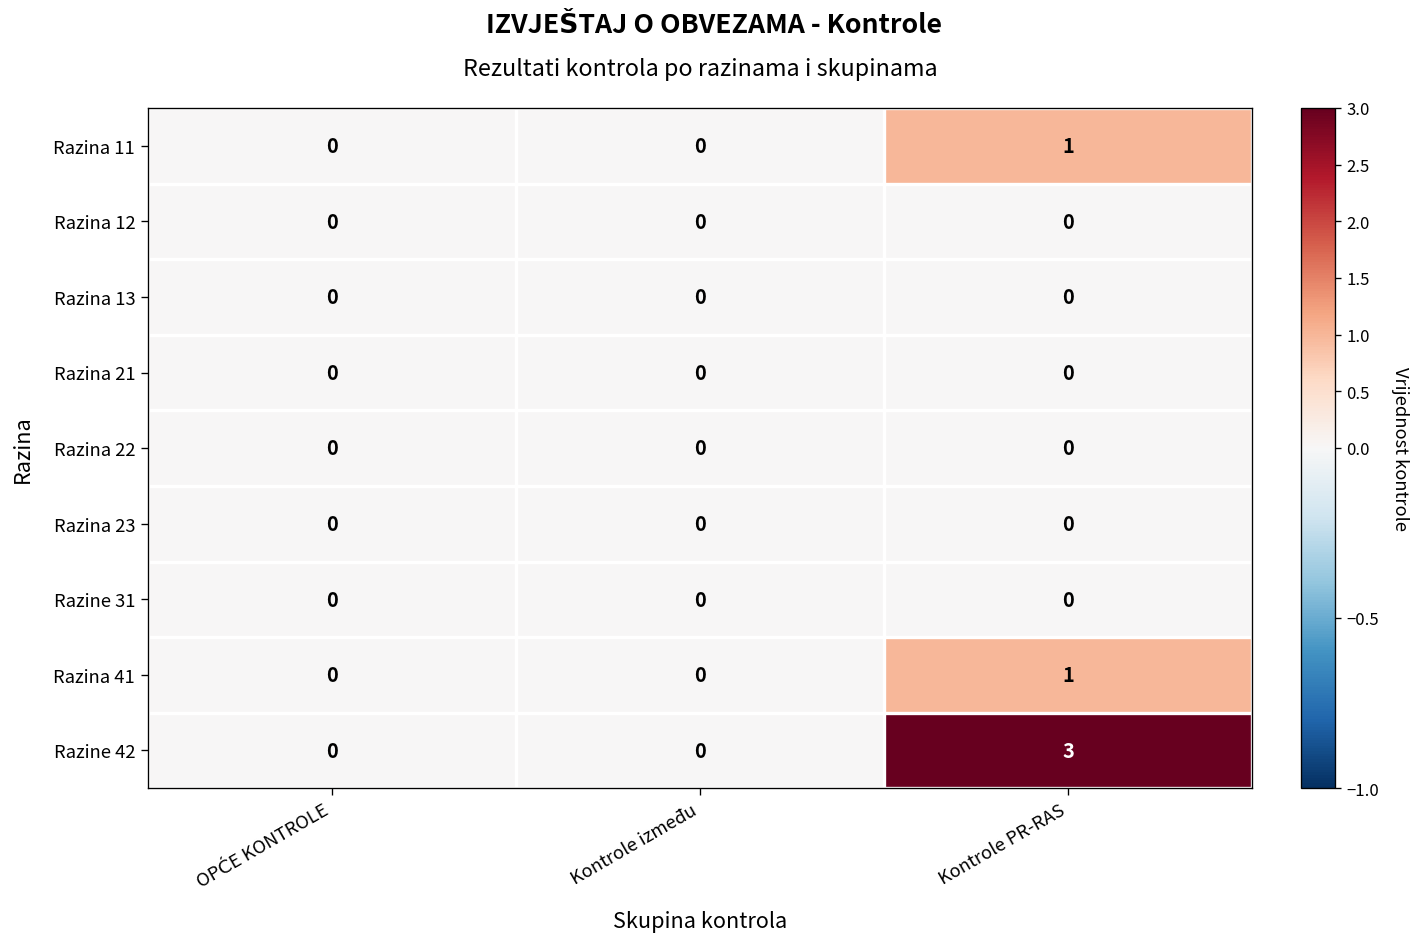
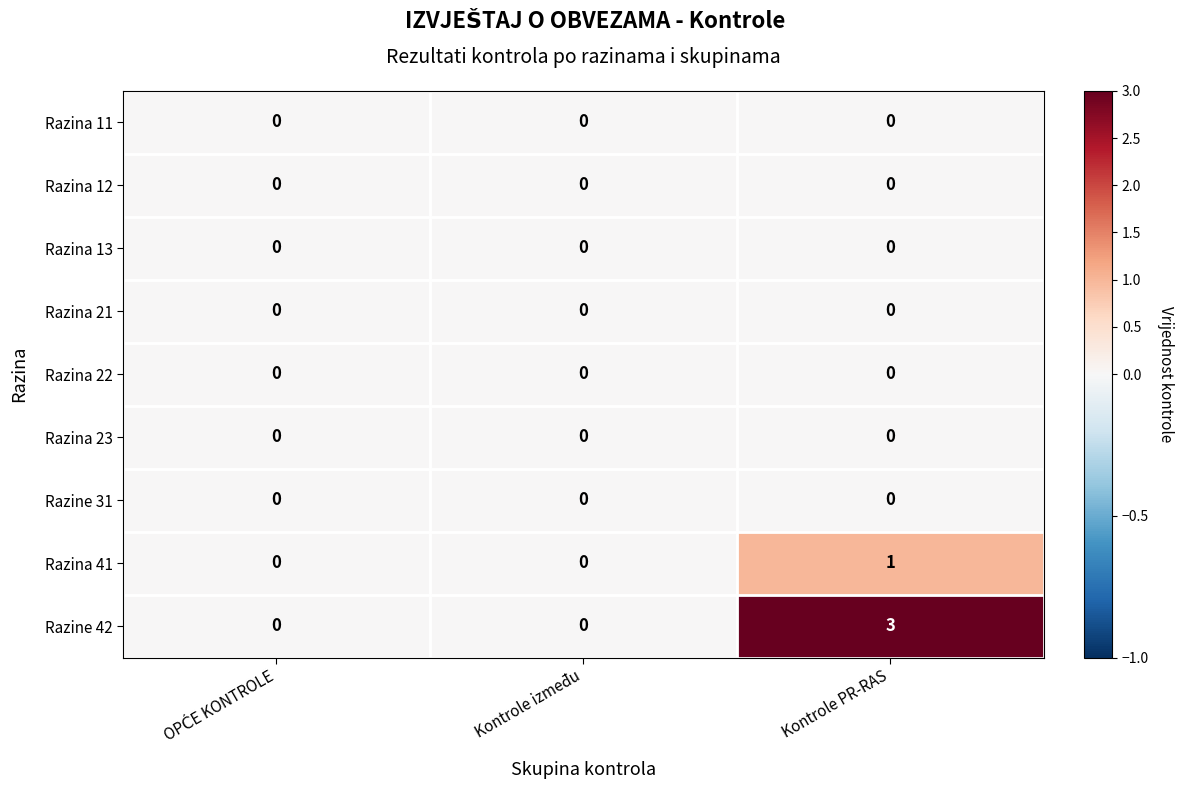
Razina 11, Kontrole PR-RAS: 1 -> 0
